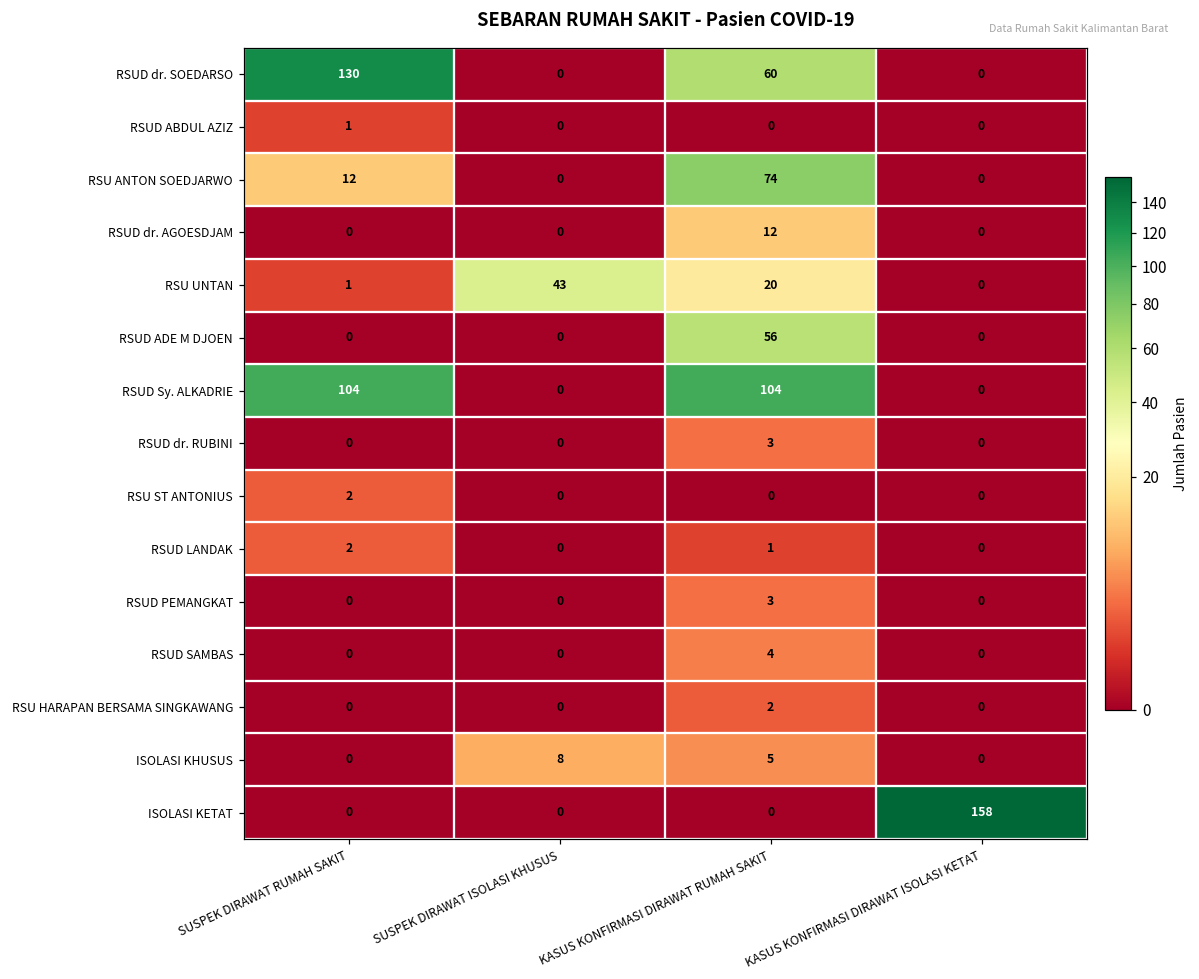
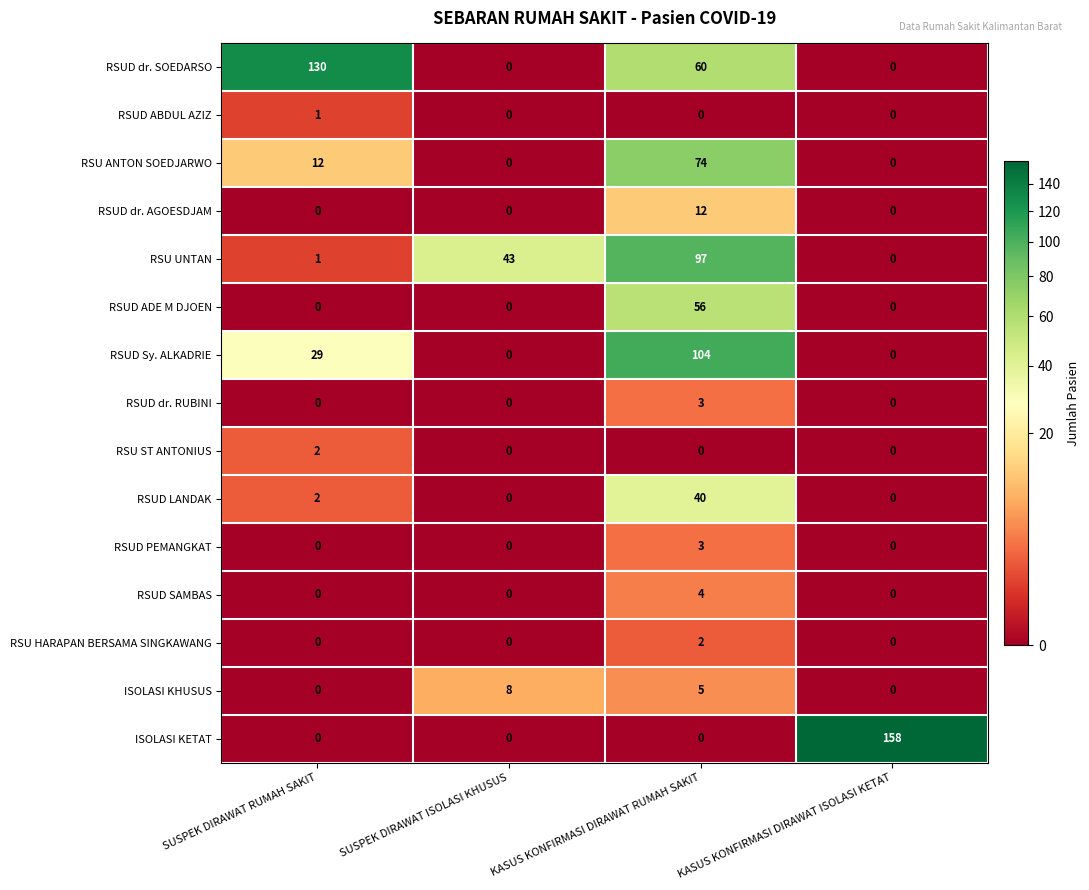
RSU UNTAN, KASUS KONFIRMASI DIRAWAT RUMAH SAKIT: 20 -> 97
RSUD Sy. ALKADRIE, SUSPEK DIRAWAT RUMAH SAKIT: 104 -> 29
RSUD LANDAK, KASUS KONFIRMASI DIRAWAT RUMAH SAKIT: 1 -> 40
